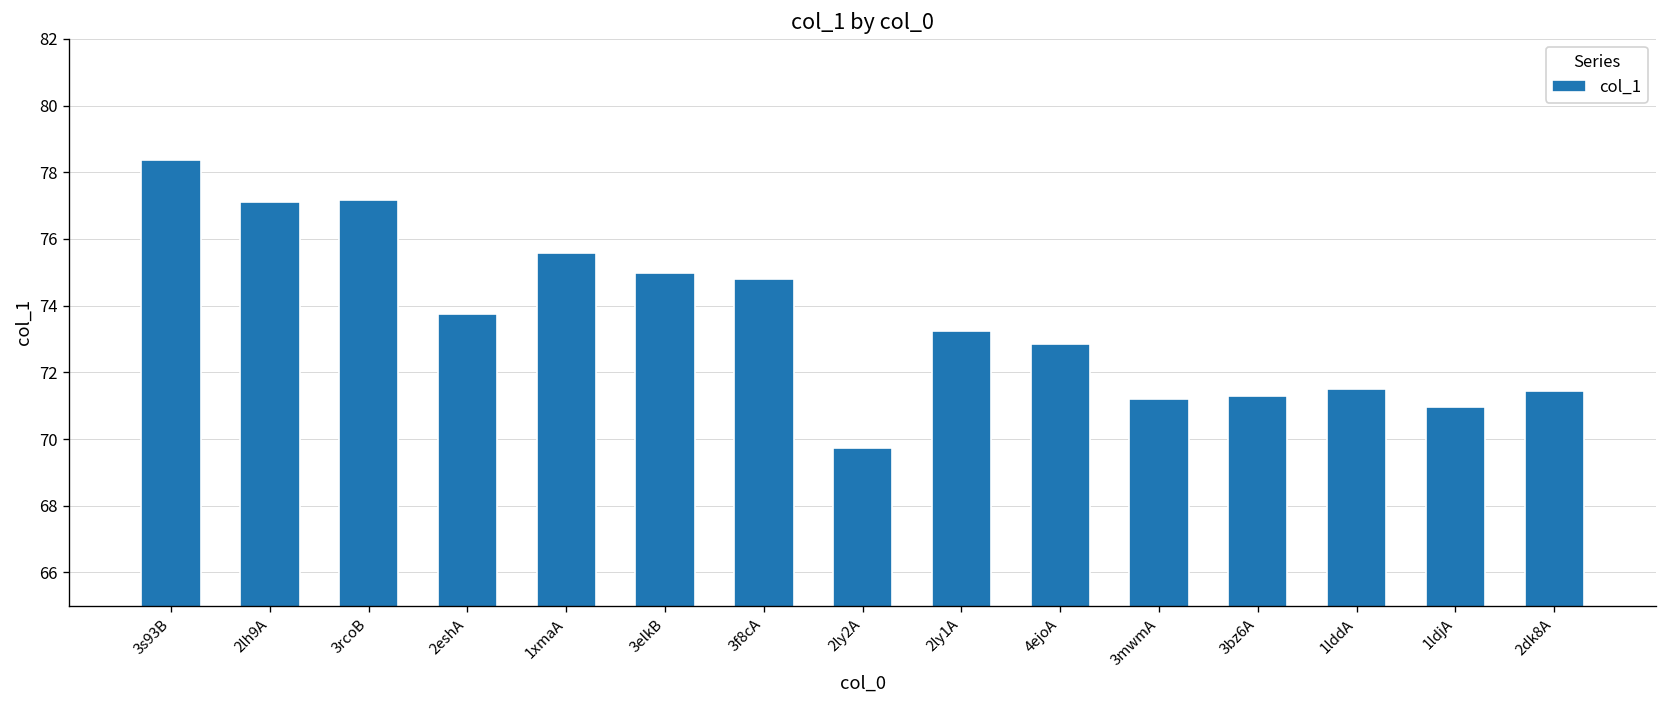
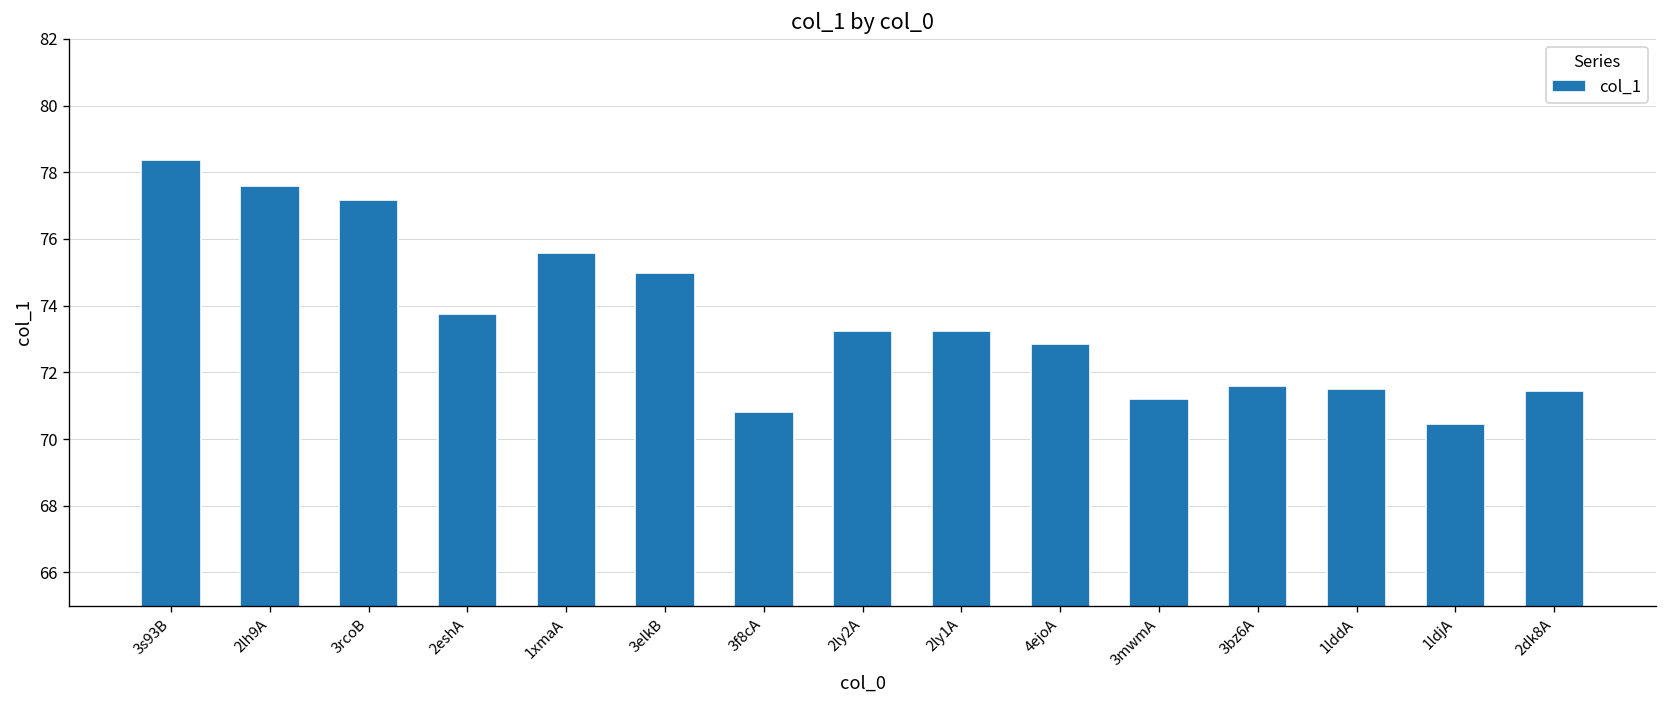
2lh9A: 77.1 -> 77.6
3f8cA: 74.8 -> 70.8
2ly2A: 69.7 -> 73.2
3bz6A: 71.3 -> 71.6
1ldjA: 71.0 -> 70.4
